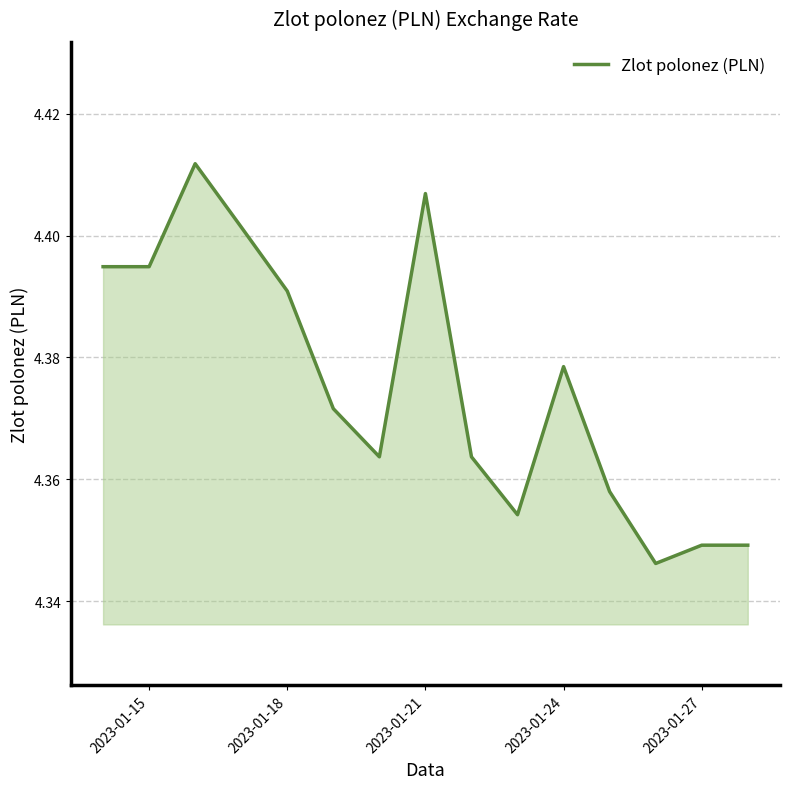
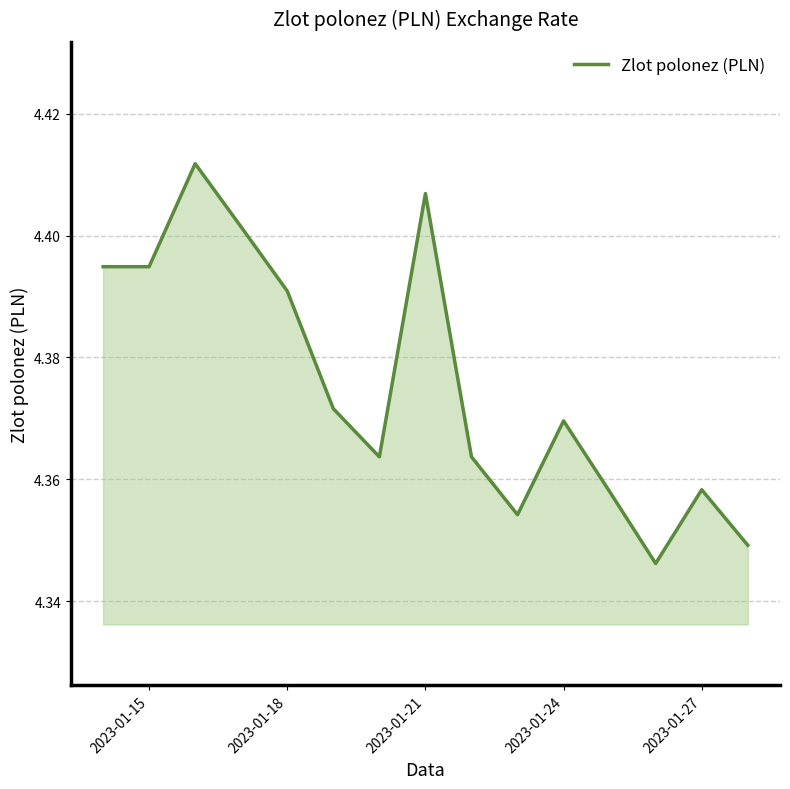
2023-01-24: 4.379 -> 4.370
2023-01-27: 4.349 -> 4.358
